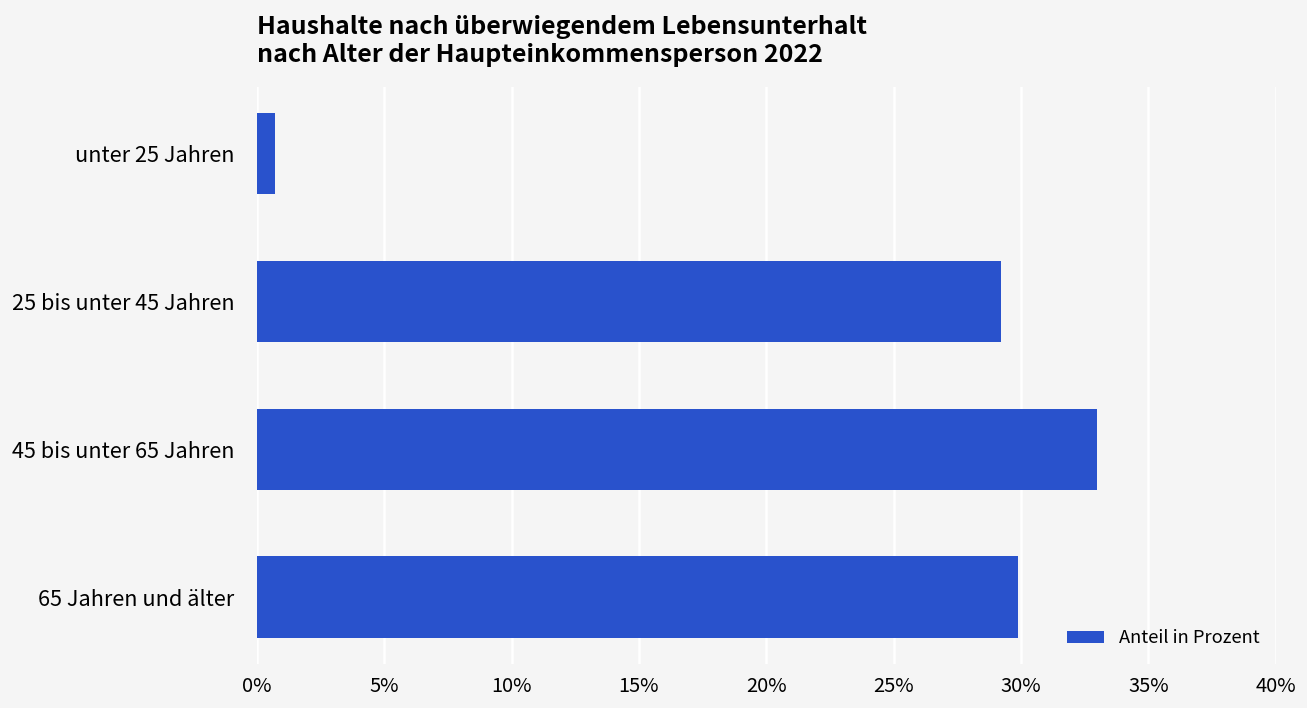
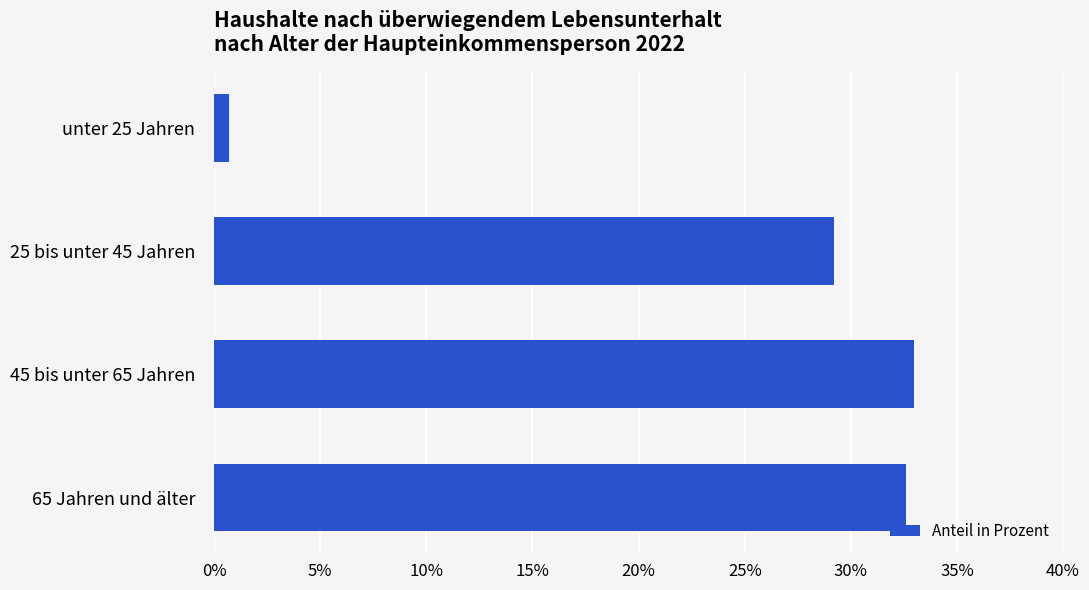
65 Jahren und älter: 29.9% -> 32.6%
